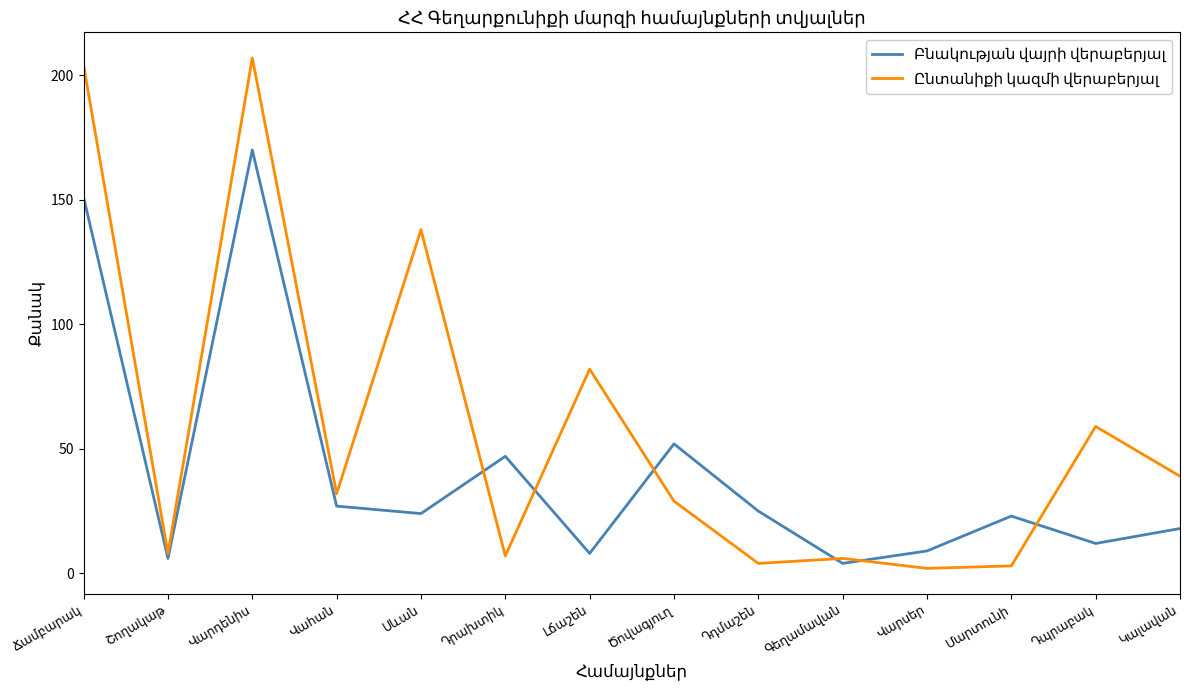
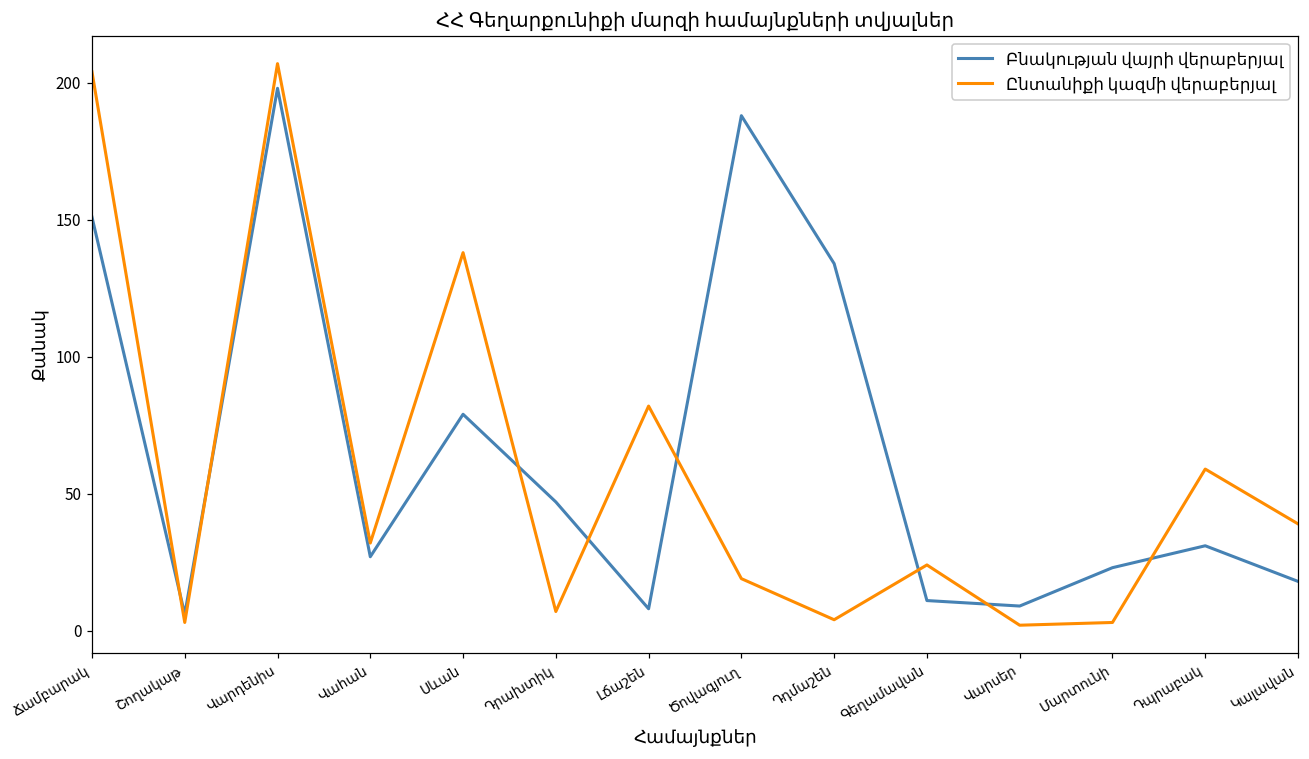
Ընտանիքի կազմի վերաբերյալ, Շողակաթ: 8 -> 3
Բնակության վայրի վերաբերյալ, Վարդենիս: 170 -> 198
Բնակության վայրի վերաբերյալ, Սևան: 24 -> 79
Բնակության վայրի վերաբերյալ, Ծովագյուղ: 52 -> 188
Ընտանիքի կազմի վերաբերյալ, Ծովագյուղ: 29 -> 19
Բնակության վայրի վերաբերյալ, Դդմաշեն: 25 -> 134
Բնակության վայրի վերաբերյալ, Գեղամավան: 4 -> 11
Ընտանիքի կազմի վերաբերյալ, Գեղամավան: 6 -> 24
Բնակության վայրի վերաբերյալ, Դպրաբակ: 12 -> 31
